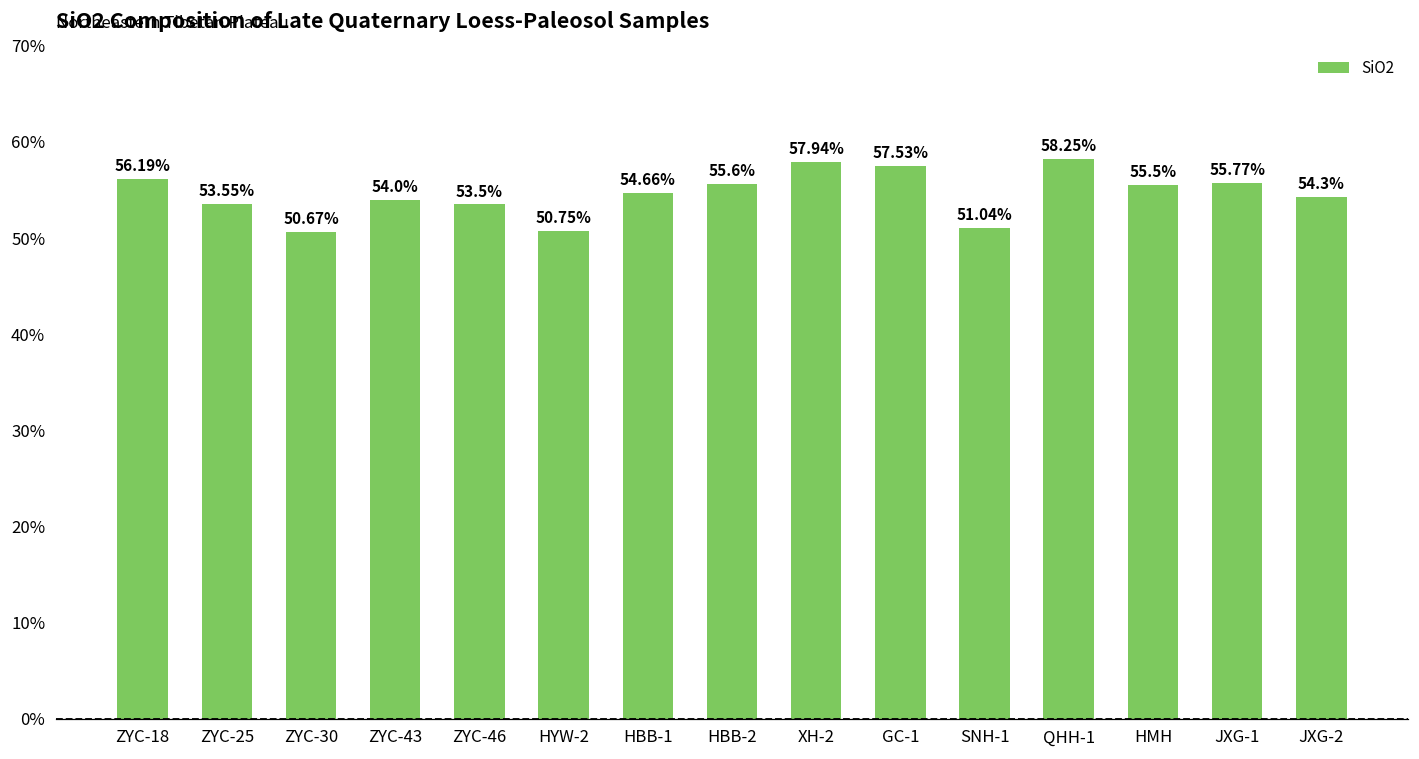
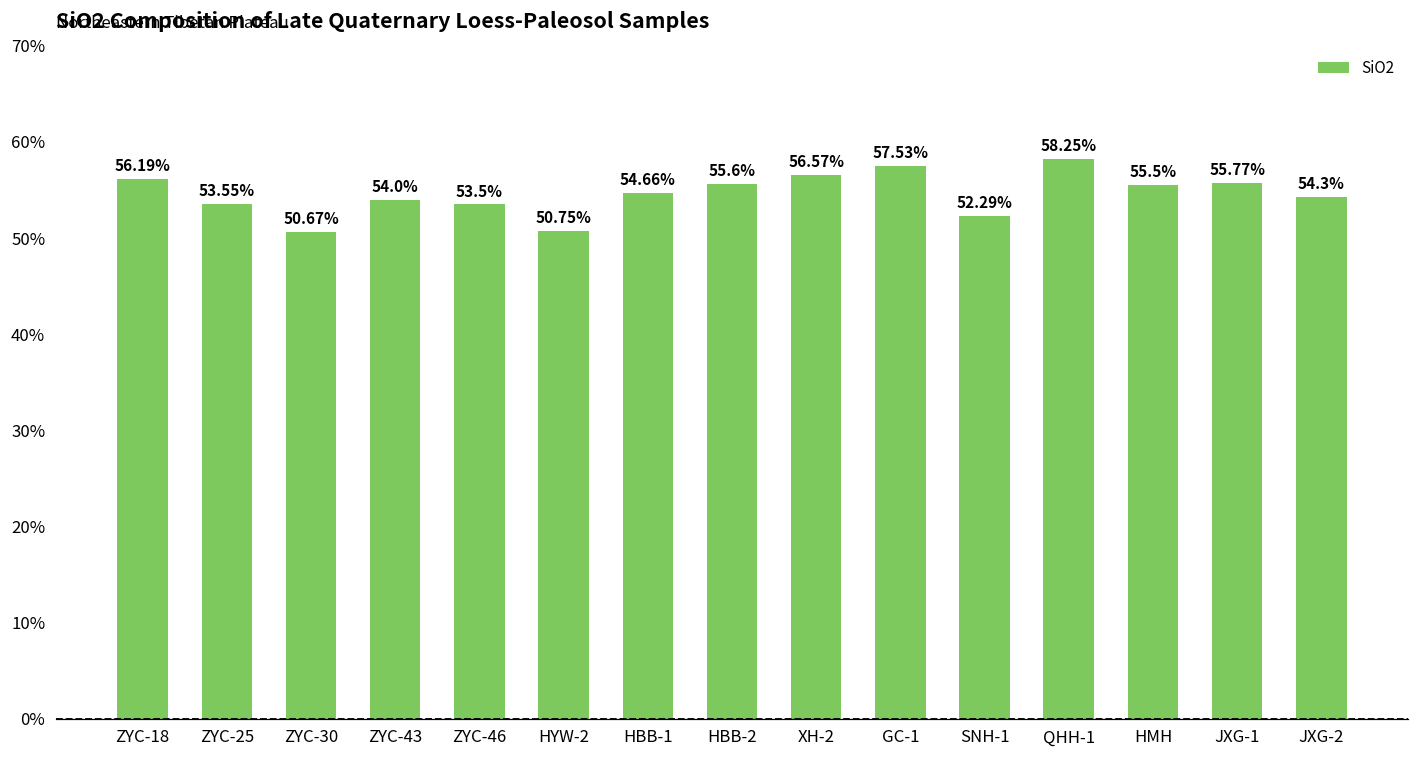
XH-2: 57.94% -> 56.57%
SNH-1: 51.04% -> 52.29%
